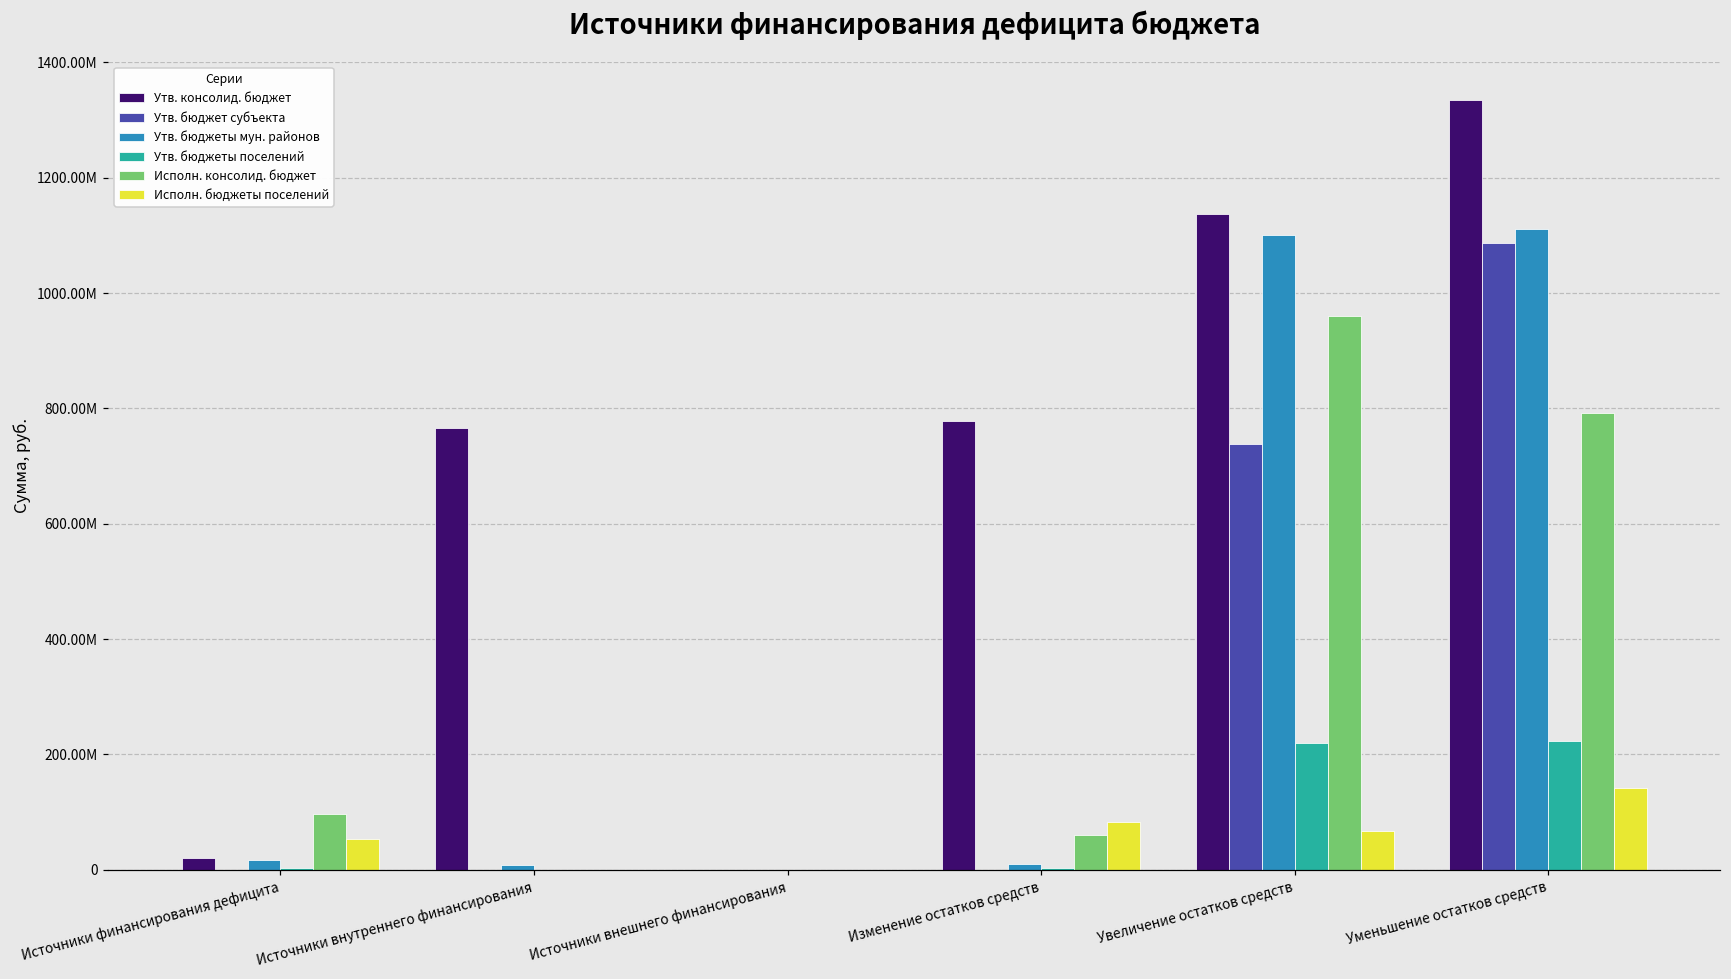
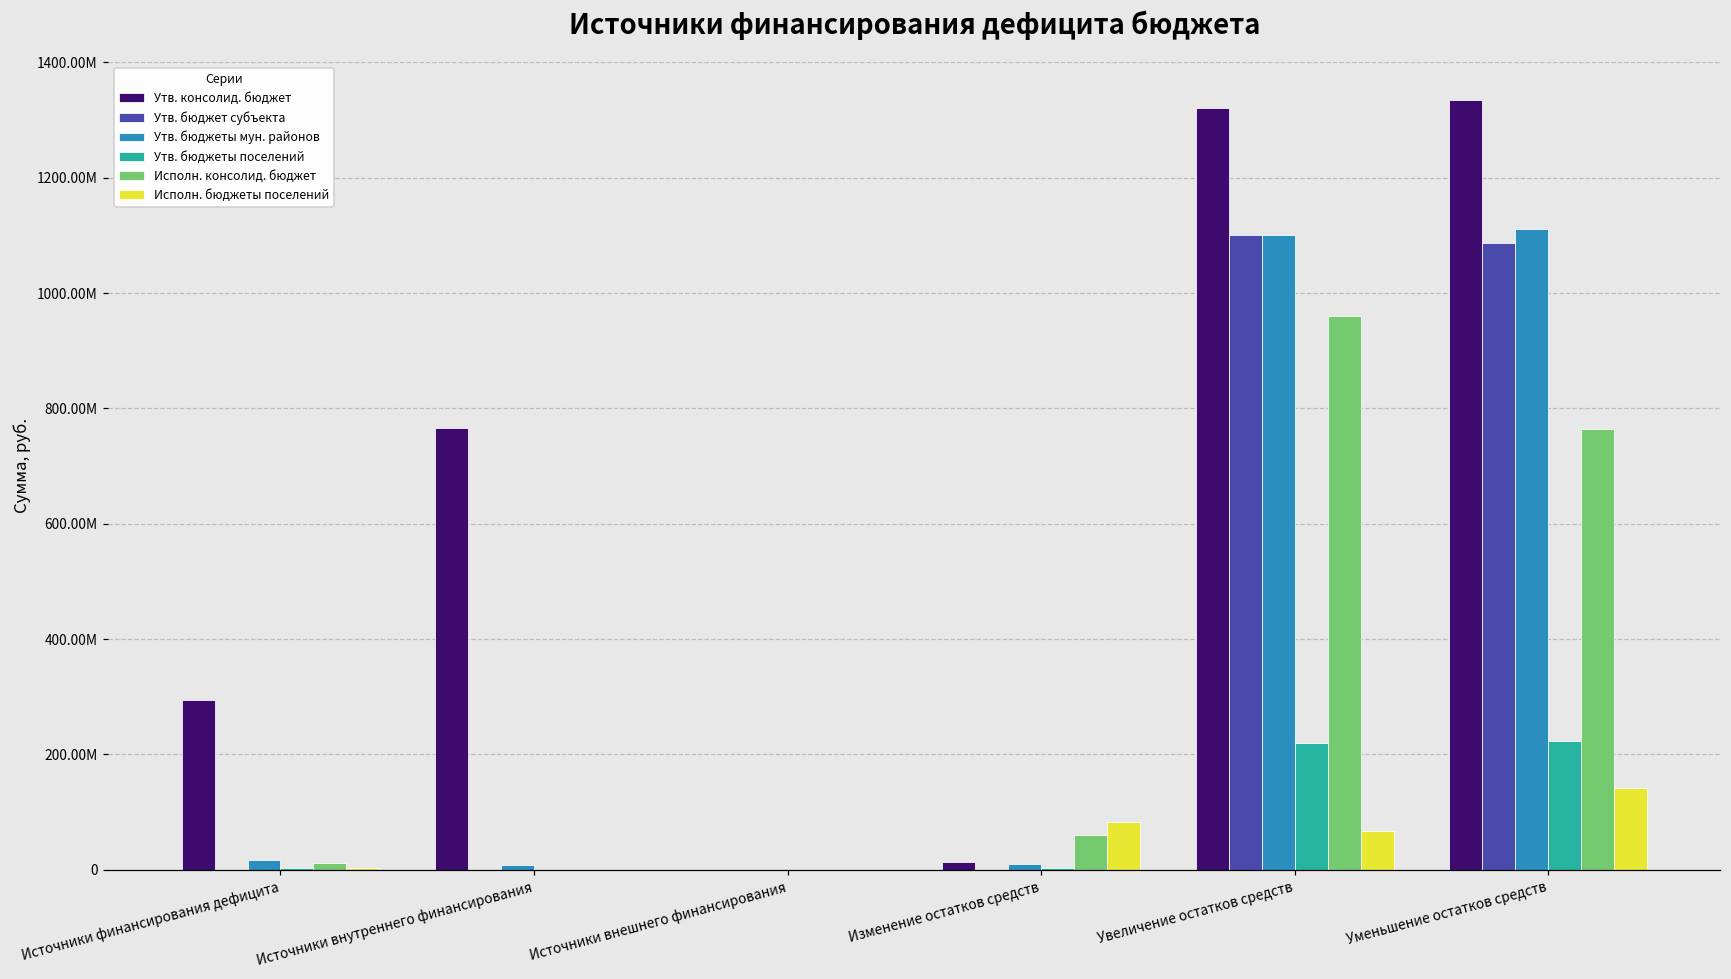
Утв. консолид. бюджет, Источники финансирования дефицита: 20000000 -> 290000000
Исполн. консолид. бюджет, Источники финансирования дефицита: 100000000 -> 10000000
Исполн. бюджеты поселений, Источники финансирования дефицита: 50000000 -> 0
Утв. консолид. бюджет, Изменение остатков средств: 780000000 -> 10000000
Утв. консолид. бюджет, Увеличение остатков средств: 1140000000 -> 1320000000
Утв. бюджет субъекта, Увеличение остатков средств: 740000000 -> 1100000000
Исполн. консолид. бюджет, Уменьшение остатков средств: 790000000 -> 760000000
